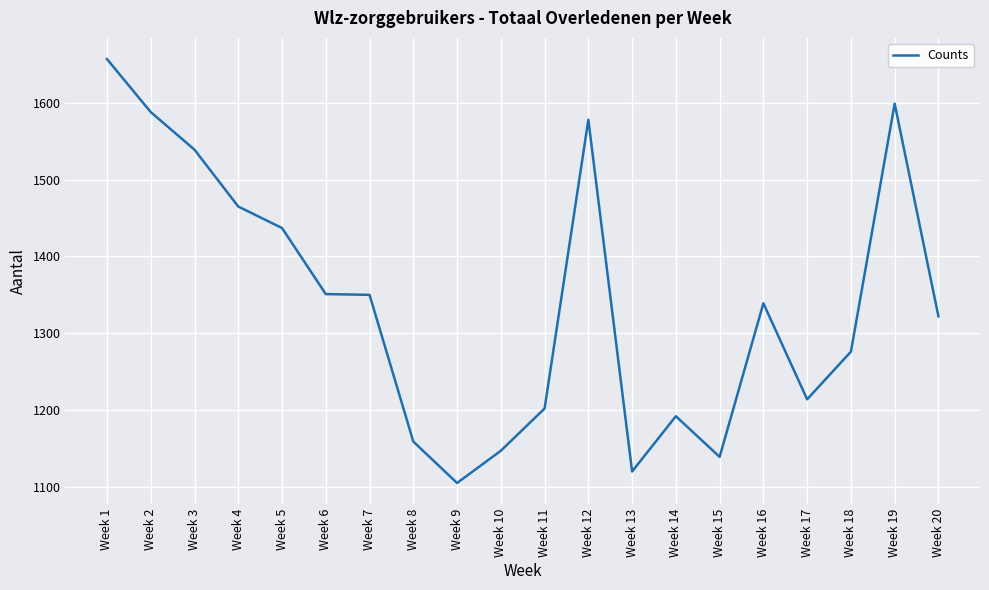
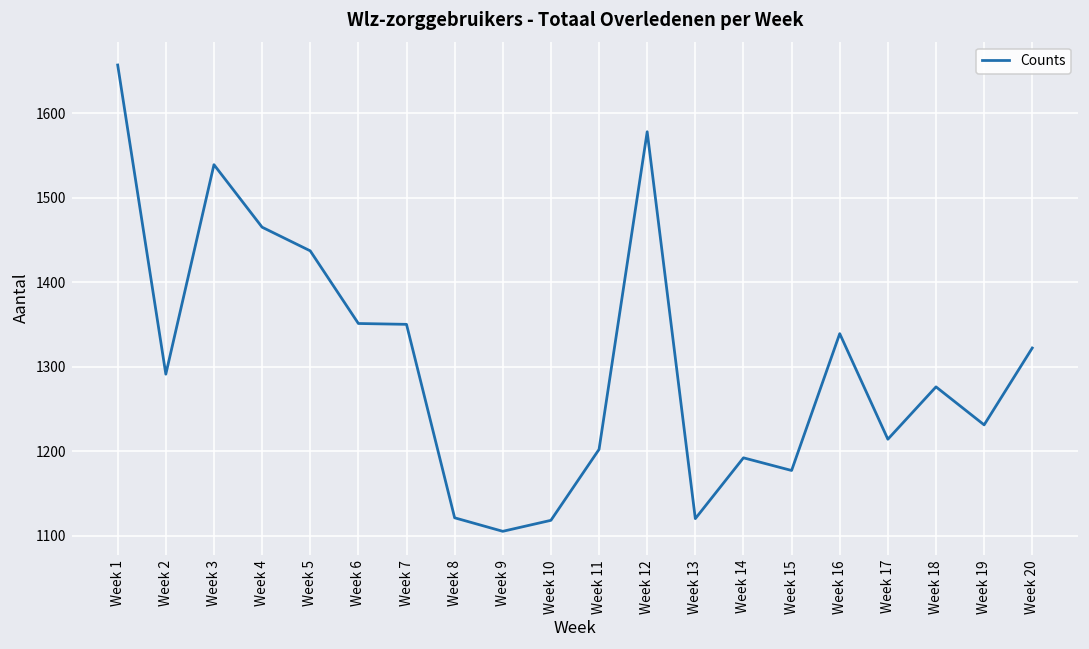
Week 2: 1590 -> 1290
Week 8: 1160 -> 1120
Week 10: 1150 -> 1120
Week 15: 1140 -> 1180
Week 19: 1600 -> 1230
